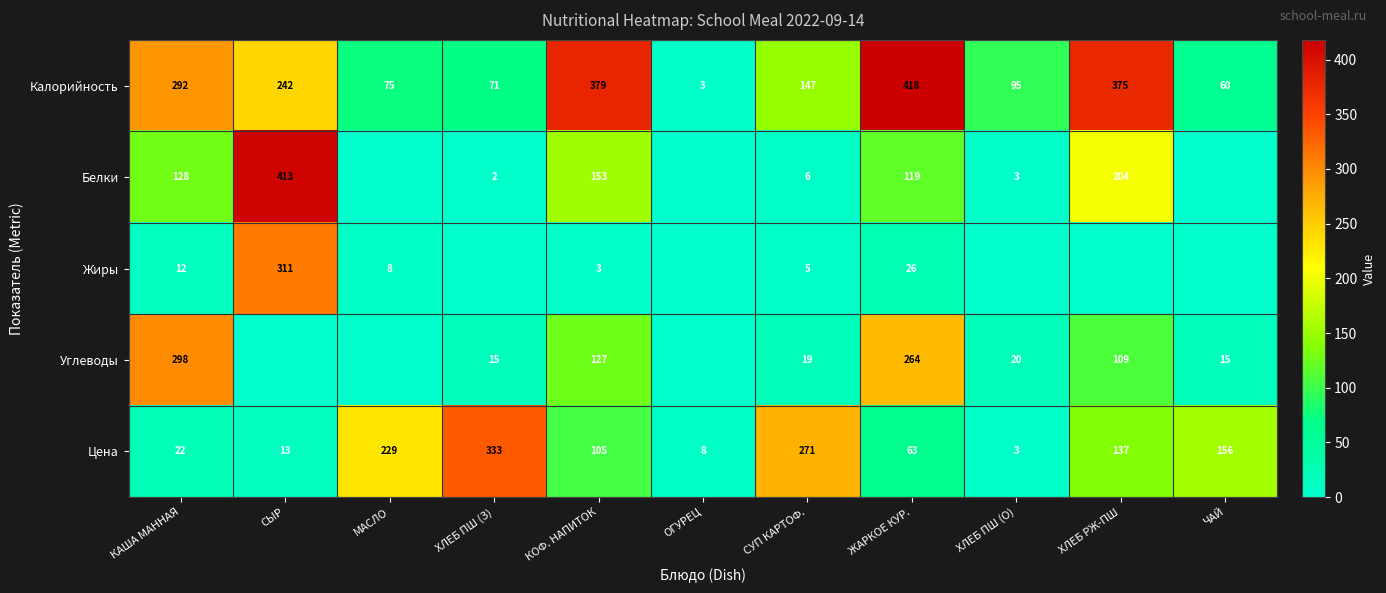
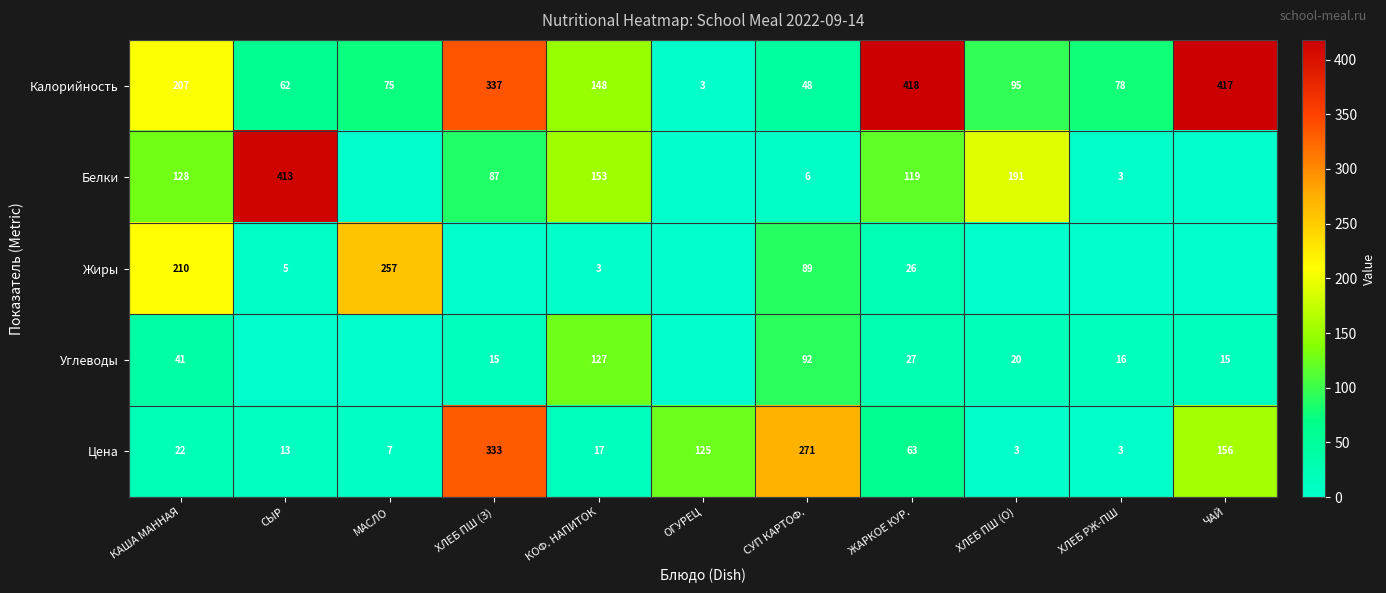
Калорийность, КАША МАННАЯ: 292 -> 207
Калорийность, СЫР: 242 -> 62
Калорийность, ХЛЕБ ПШ (З): 71 -> 337
Калорийность, КОФ. НАПИТОК: 379 -> 148
Калорийность, СУП КАРТОФ.: 147 -> 48
Калорийность, ХЛЕБ РЖ-ПШ: 375 -> 78
Калорийность, ЧАЙ: 60 -> 417
Белки, ХЛЕБ ПШ (З): 2 -> 87
Белки, ХЛЕБ ПШ (О): 3 -> 191
Белки, ХЛЕБ РЖ-ПШ: 204 -> 3
Жиры, КАША МАННАЯ: 12 -> 210
Жиры, СЫР: 311 -> 5
Жиры, МАСЛО: 8 -> 257
Жиры, СУП КАРТОФ.: 5 -> 89
Углеводы, КАША МАННАЯ: 298 -> 41
Углеводы, СУП КАРТОФ.: 19 -> 92
Углеводы, ЖАРКОЕ КУР.: 264 -> 27
Углеводы, ХЛЕБ РЖ-ПШ: 109 -> 16
Цена, МАСЛО: 229 -> 7
Цена, КОФ. НАПИТОК: 105 -> 17
Цена, ОГУРЕЦ: 8 -> 125
Цена, ХЛЕБ РЖ-ПШ: 137 -> 3
